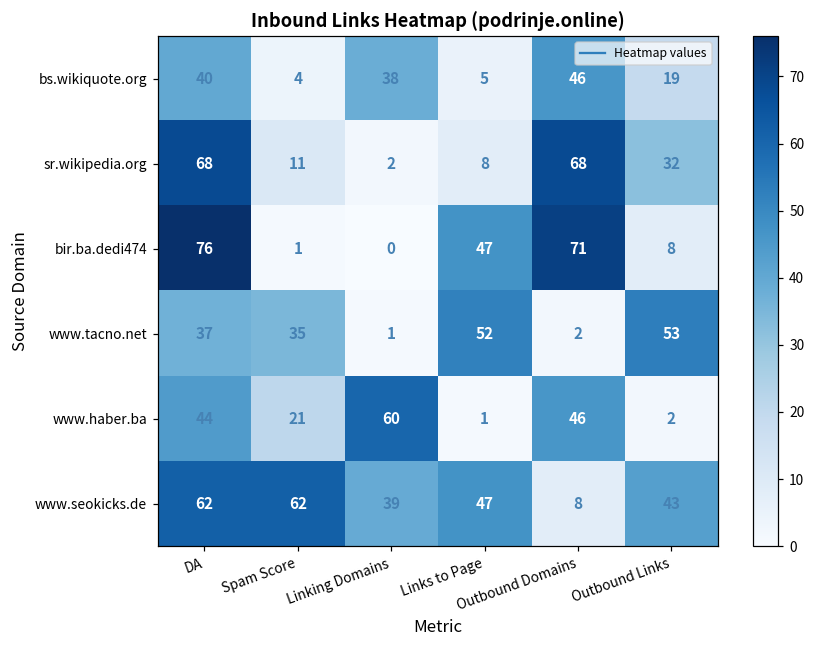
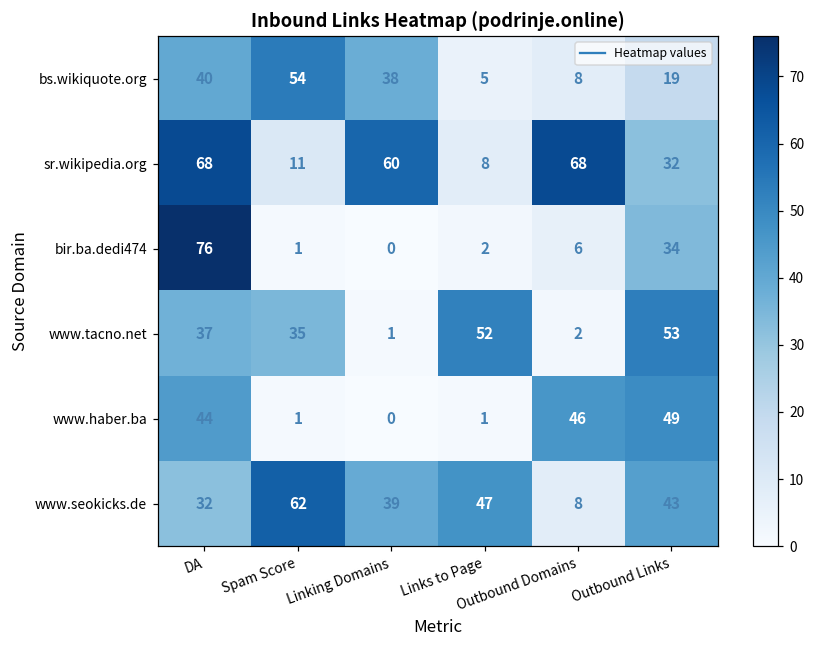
bs.wikiquote.org, Spam Score: 4 -> 54
bs.wikiquote.org, Outbound Domains: 46 -> 8
sr.wikipedia.org, Linking Domains: 2 -> 60
bir.ba.dedi474, Links to Page: 47 -> 2
bir.ba.dedi474, Outbound Domains: 71 -> 6
bir.ba.dedi474, Outbound Links: 8 -> 34
www.haber.ba, Spam Score: 21 -> 1
www.haber.ba, Linking Domains: 60 -> 0
www.haber.ba, Outbound Links: 2 -> 49
www.seokicks.de, DA: 62 -> 32
